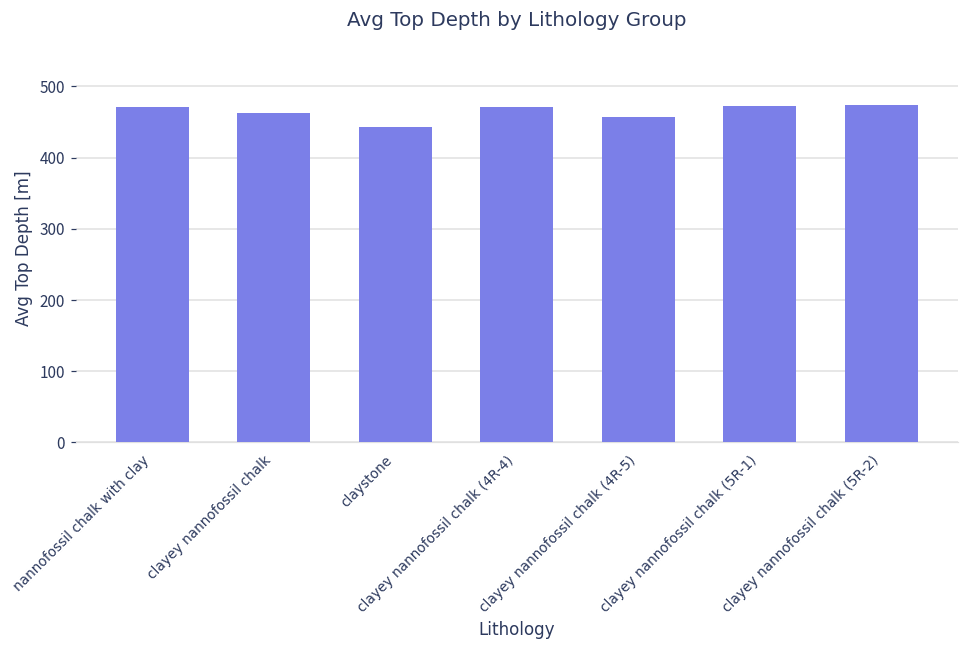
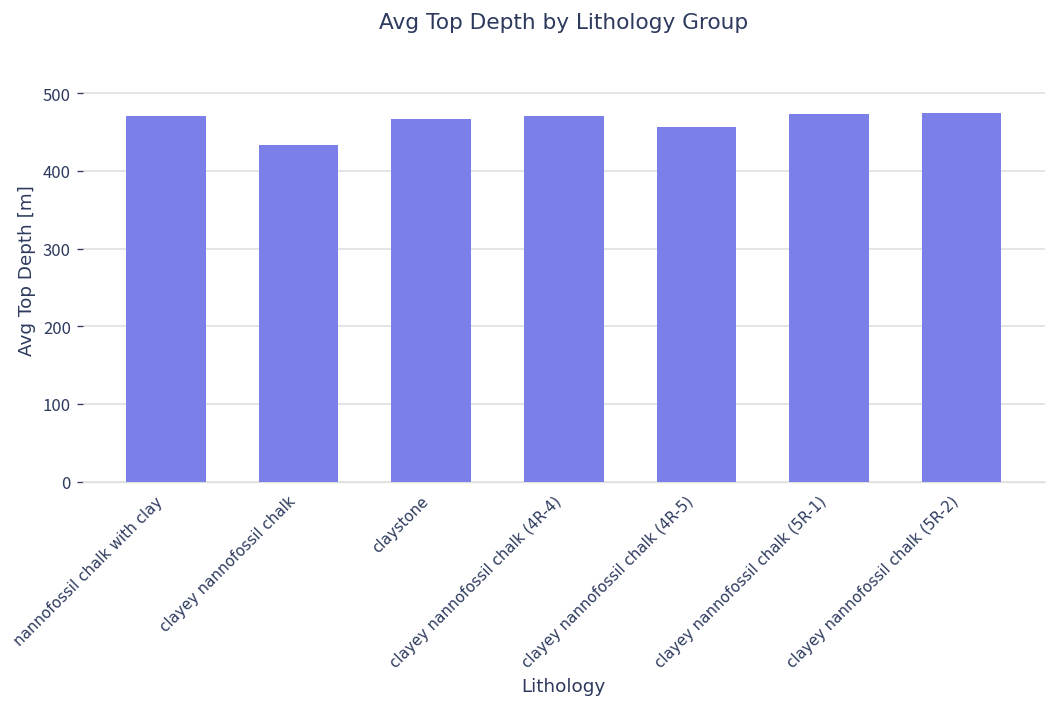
clayey nannofossil chalk: 460 -> 430
claystone: 440 -> 470
